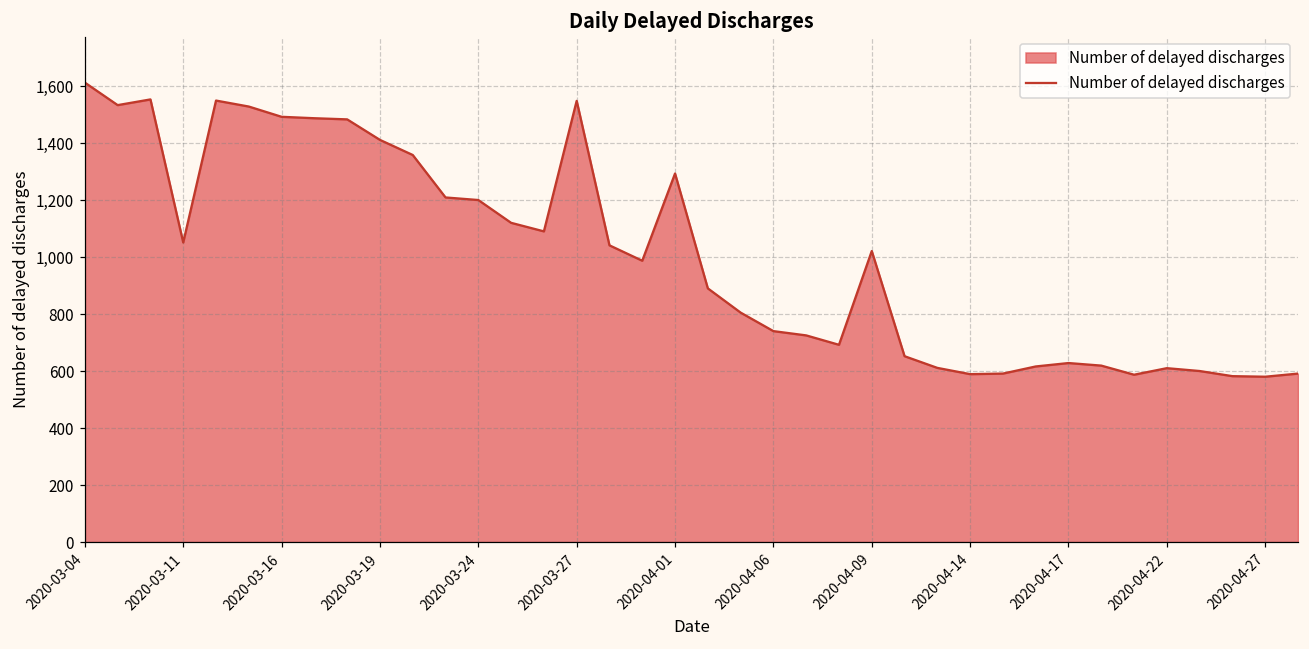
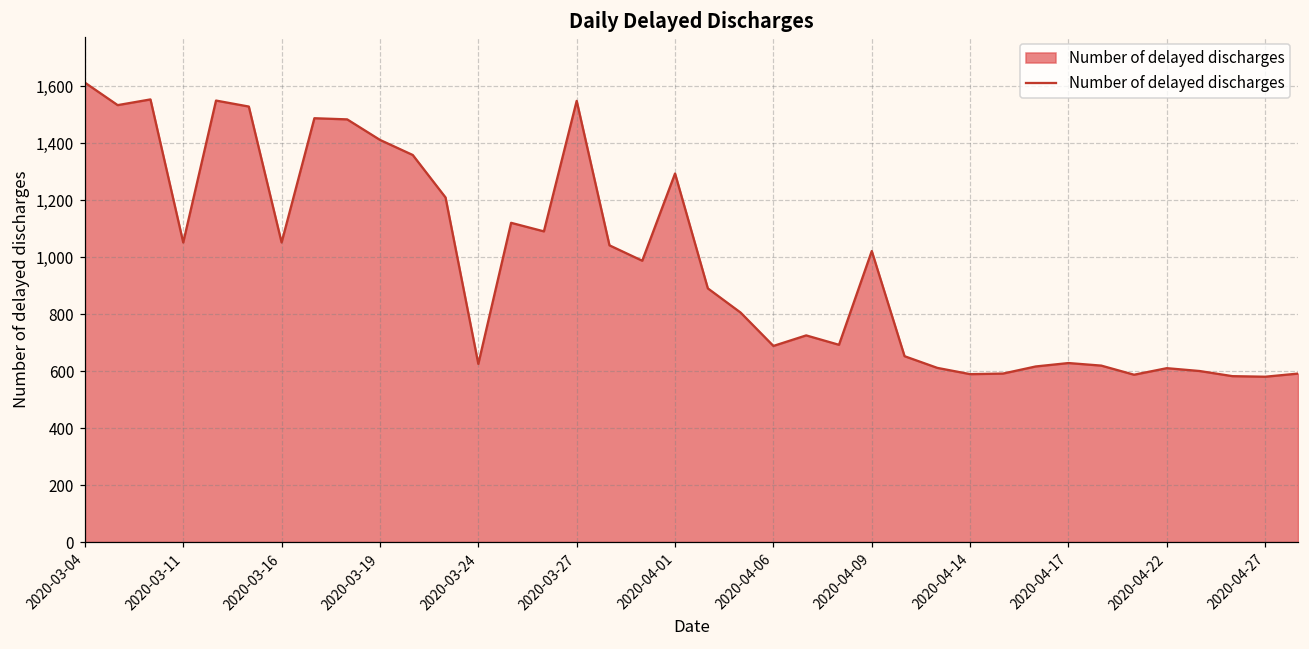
2020-03-16: 1,490 -> 1,050
2020-03-24: 1,200 -> 630
2020-04-06: 740 -> 690
